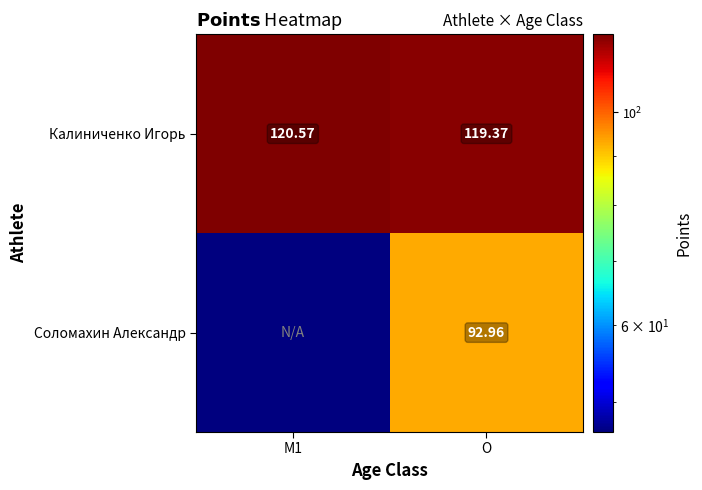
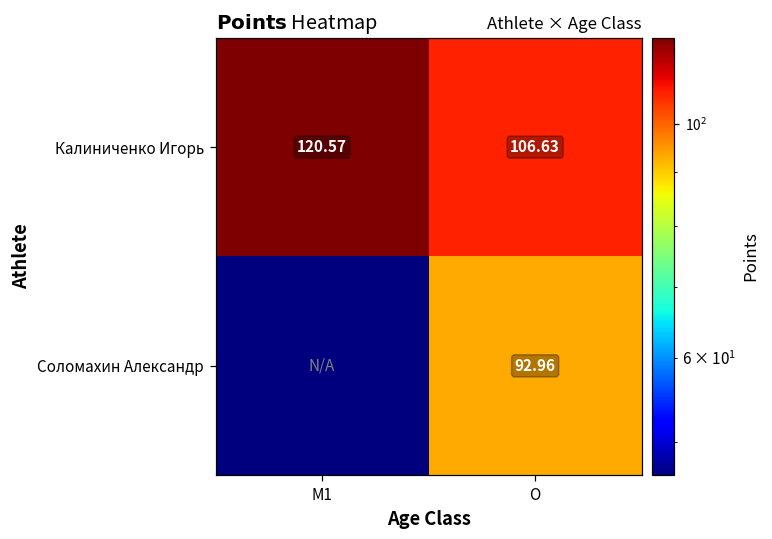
Калиниченко Игорь, O: 119.37 -> 106.63
